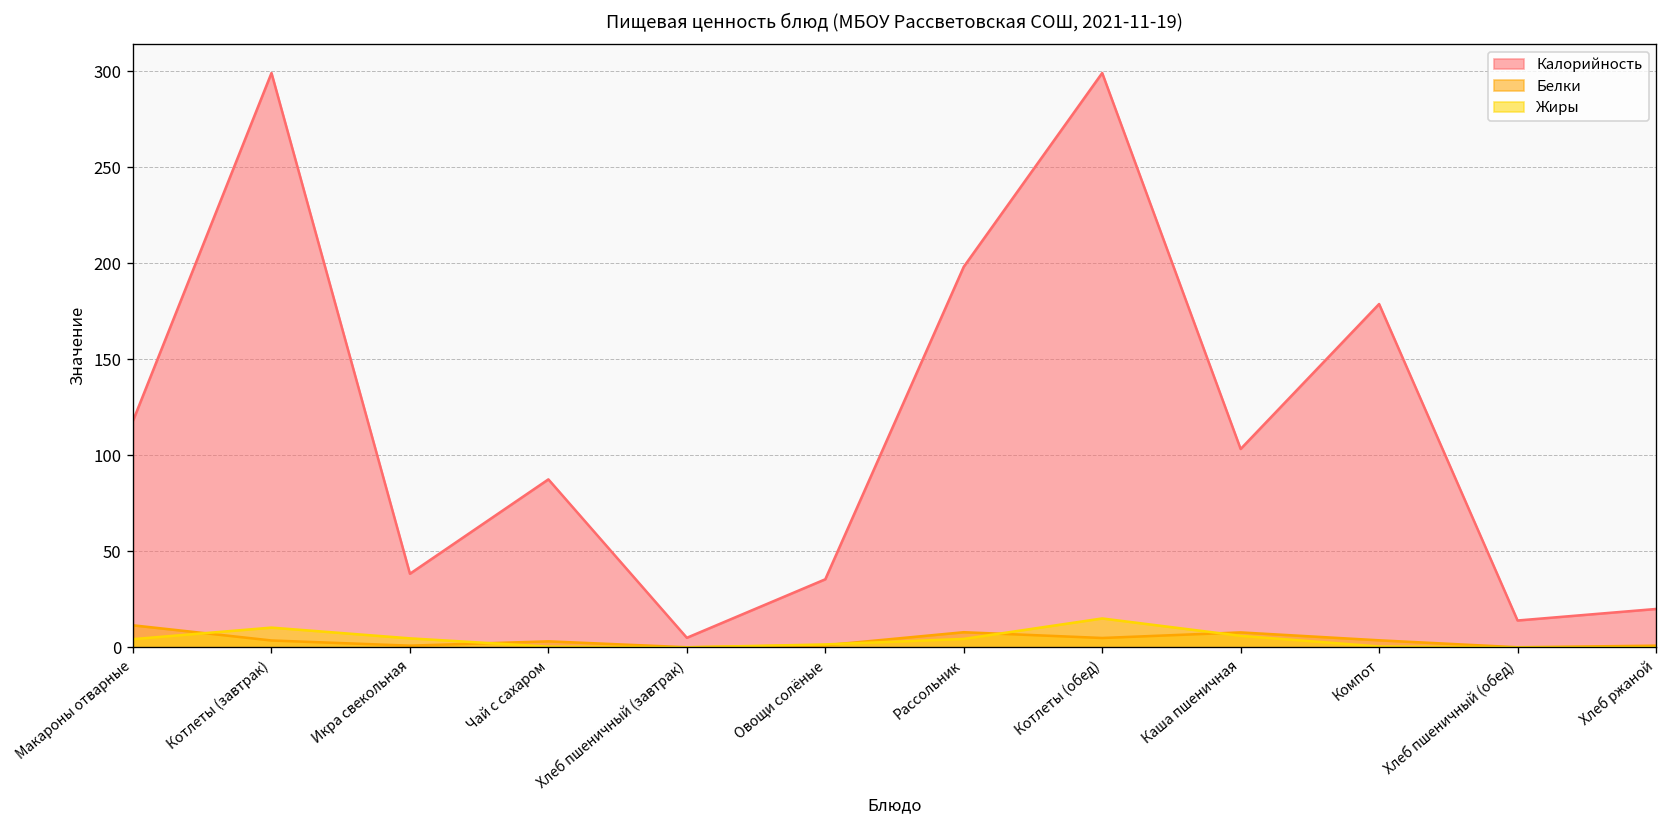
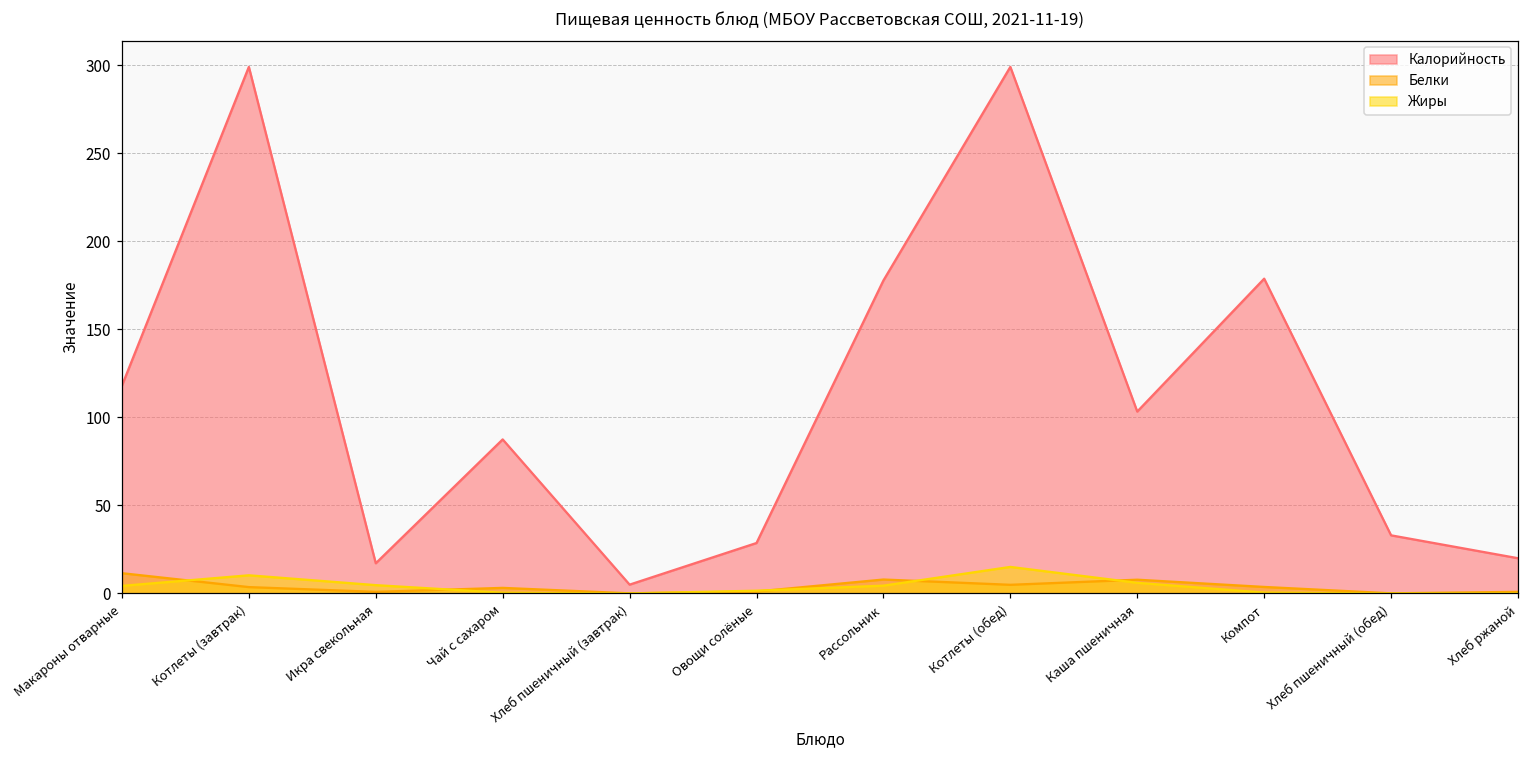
Калорийность, Икра свекольная: 38 -> 17
Калорийность, Овощи солёные: 35 -> 29
Калорийность, Рассольник: 198 -> 178
Калорийность, Хлеб пшеничный (обед): 14 -> 33
